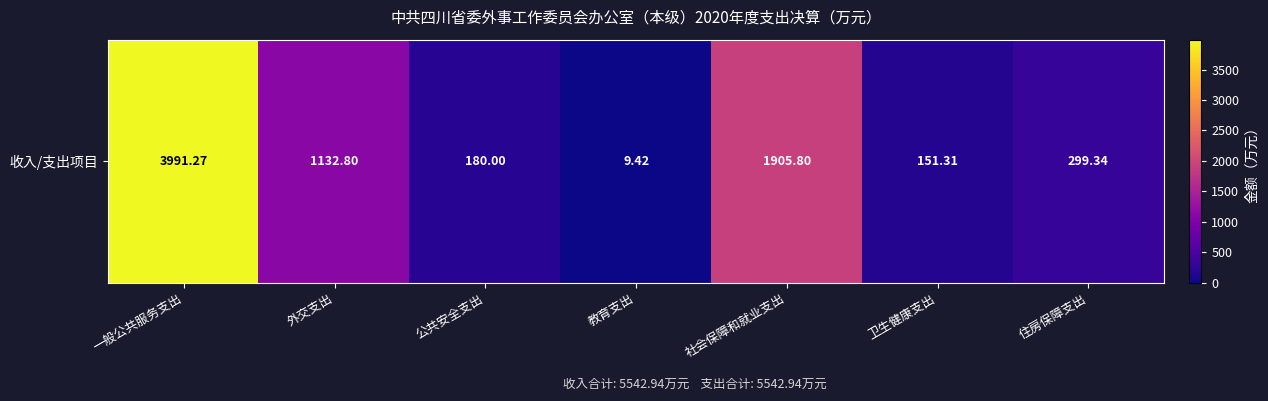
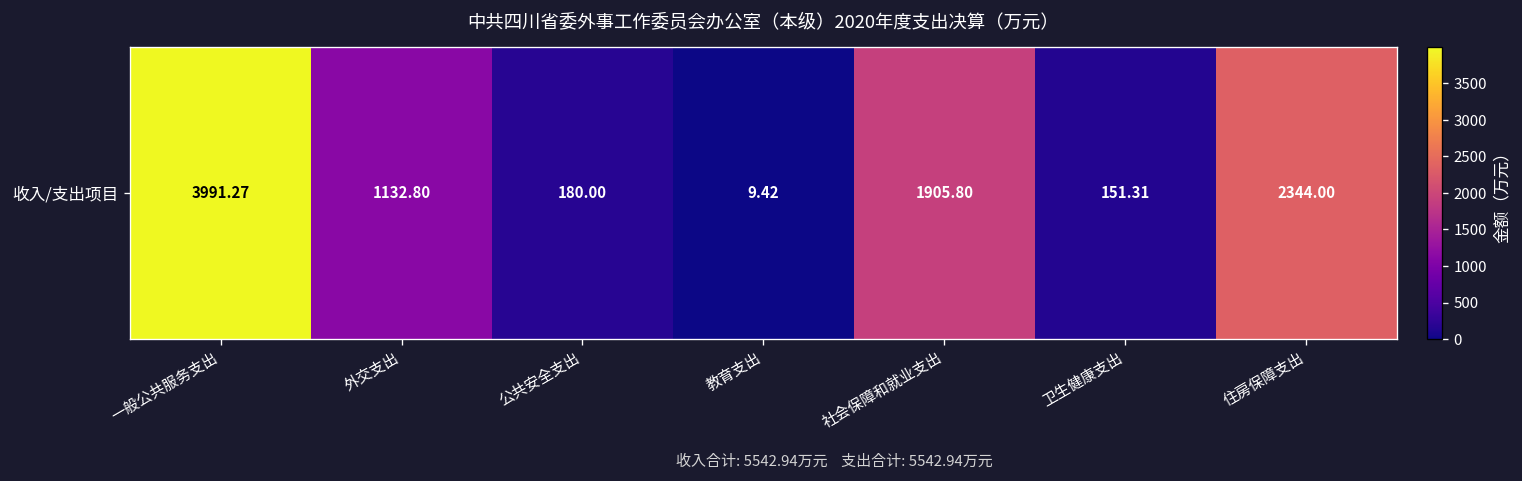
收入/支出项目, 住房保障支出: 299.34 -> 2344.00
